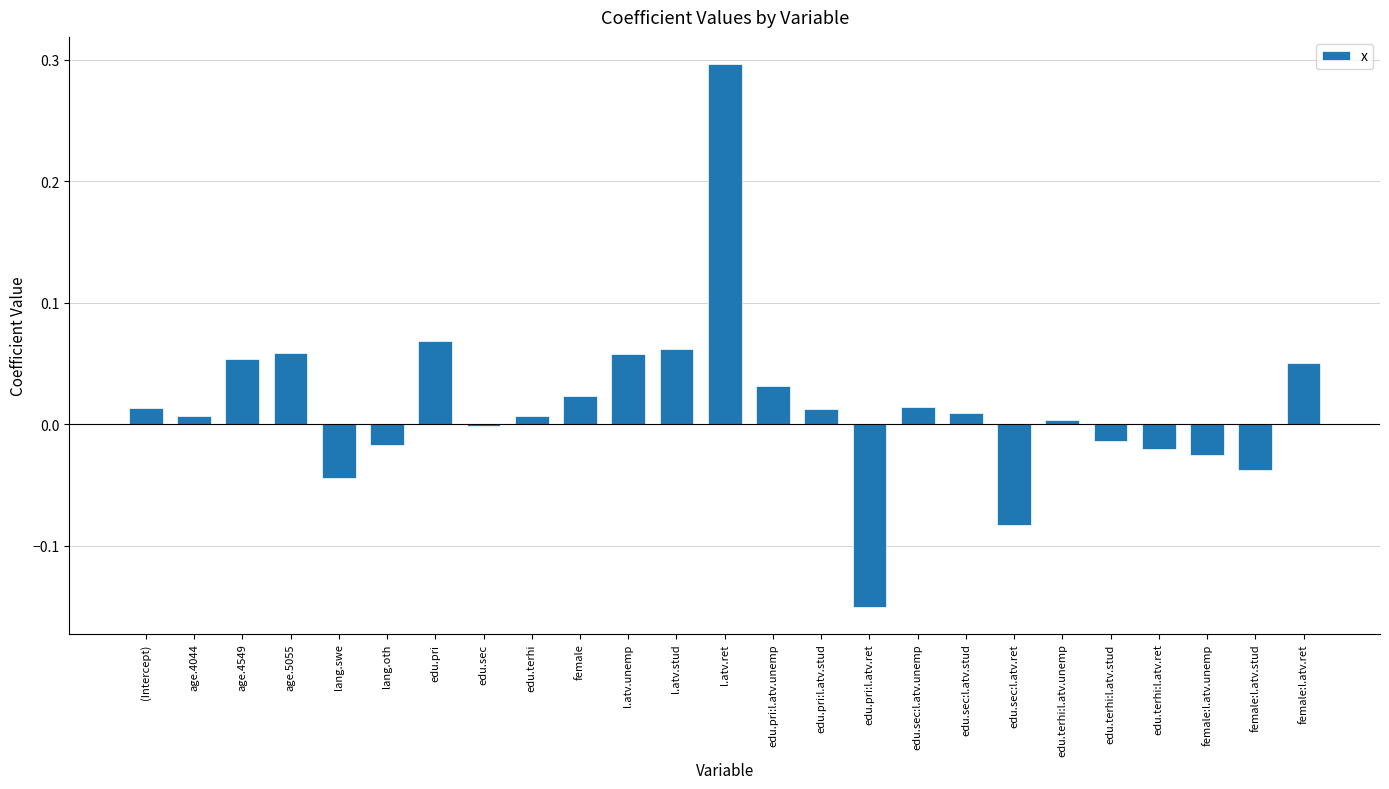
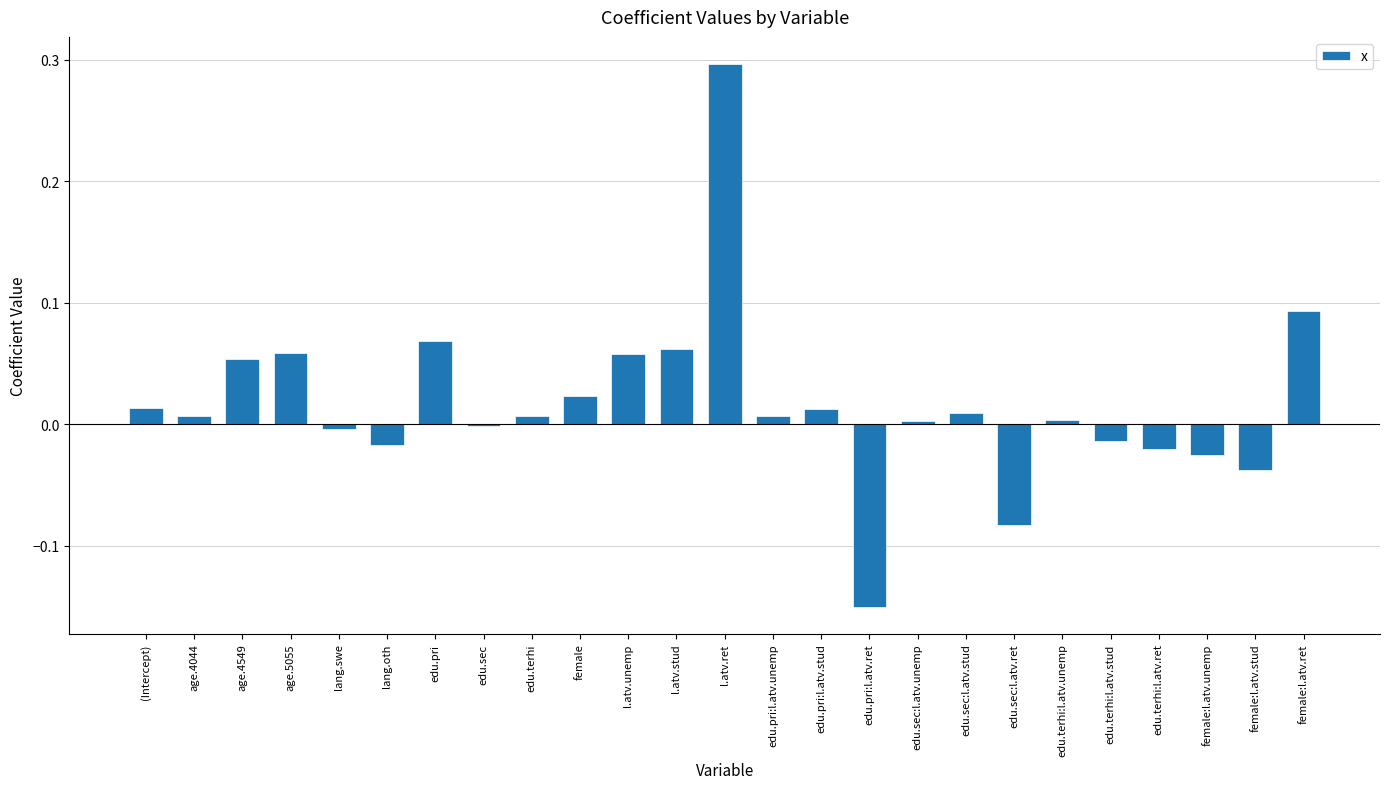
lang.swe: -0.044 -> -0.004
edu.pri:l.atv.unemp: 0.031 -> 0.007
edu.sec:l.atv.unemp: 0.015 -> 0.003
female:l.atv.ret: 0.051 -> 0.093
